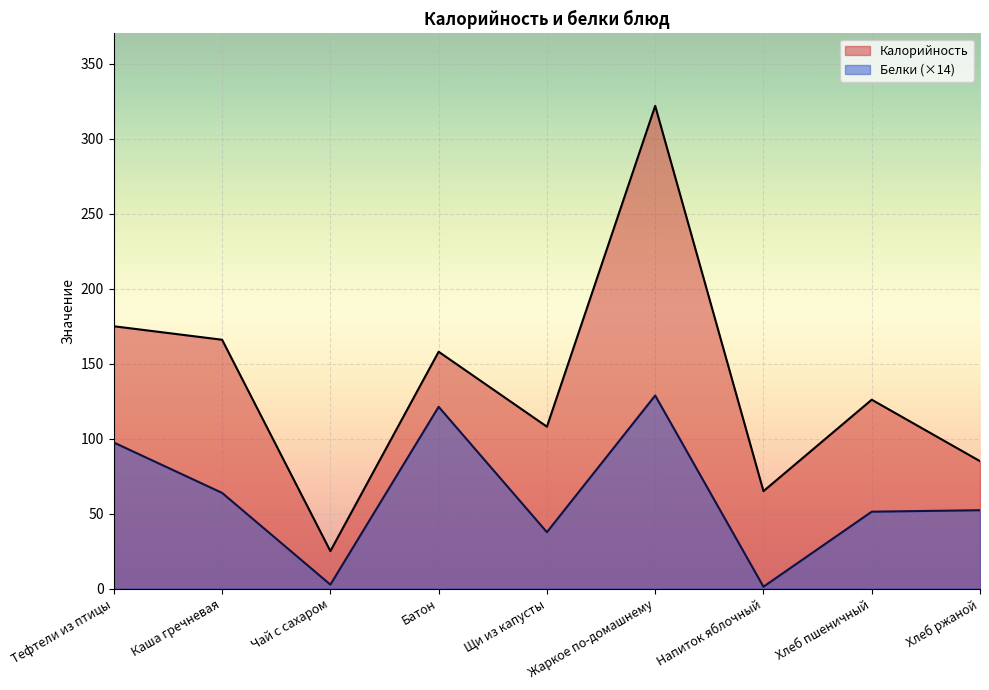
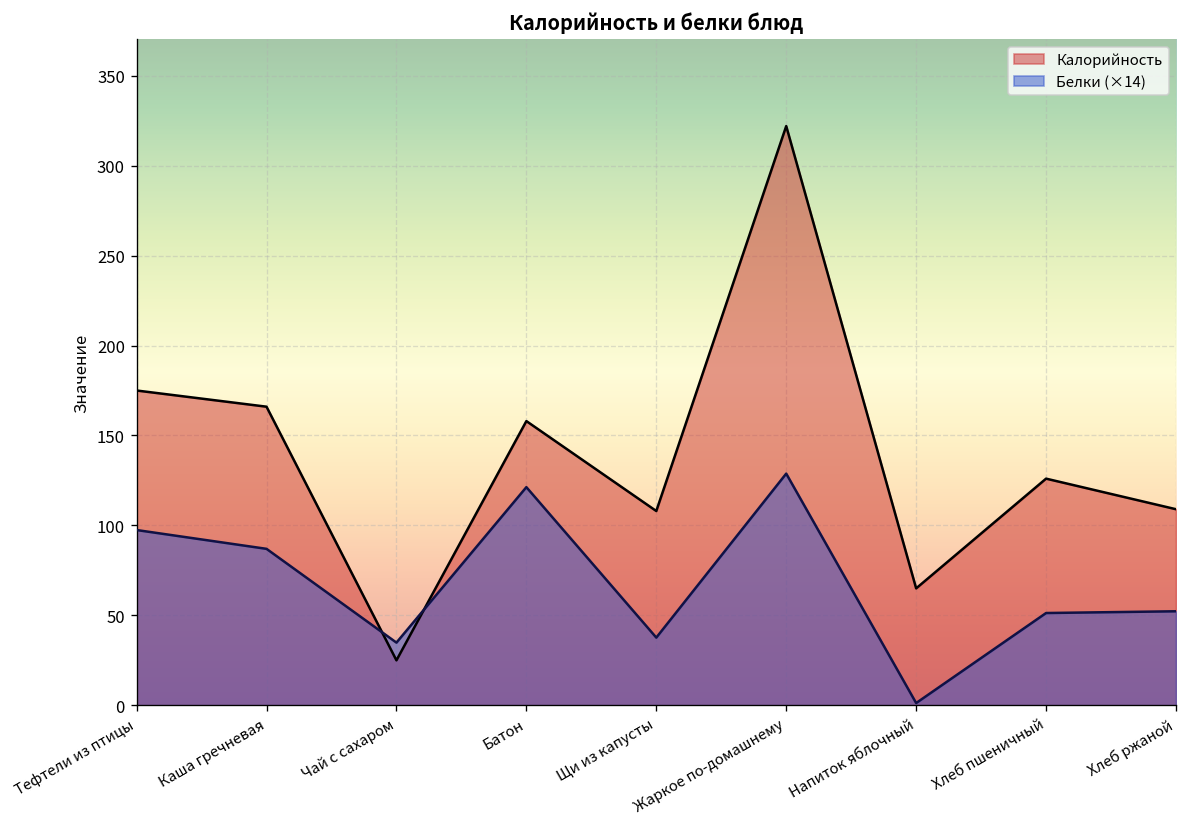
Белки (×14), Каша гречневая: 64 -> 87
Белки (×14), Чай с сахаром: 3 -> 35
Калорийность, Хлеб ржаной: 85 -> 109
